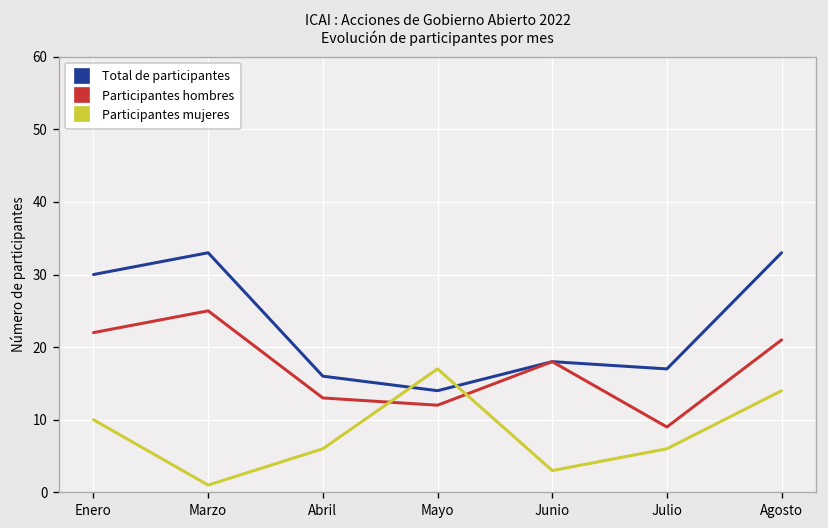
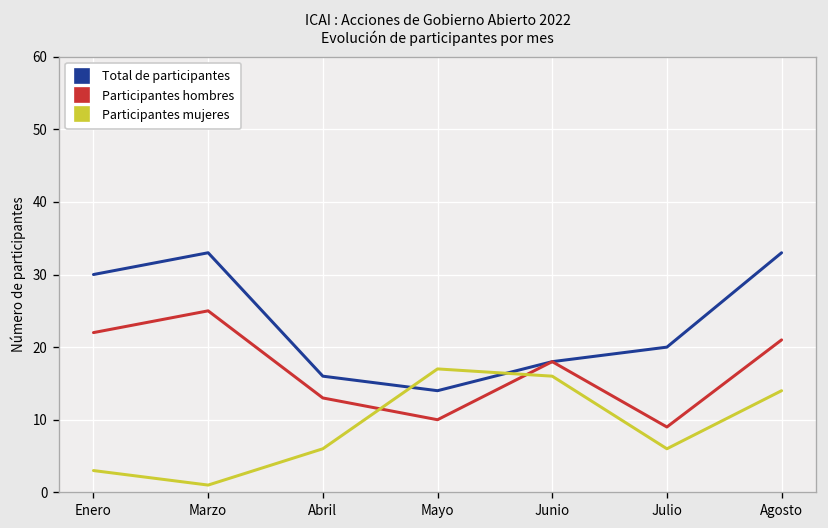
Participantes mujeres, Enero: 10 -> 3
Participantes hombres, Mayo: 12 -> 10
Participantes mujeres, Junio: 3 -> 16
Total de participantes, Julio: 17 -> 20
